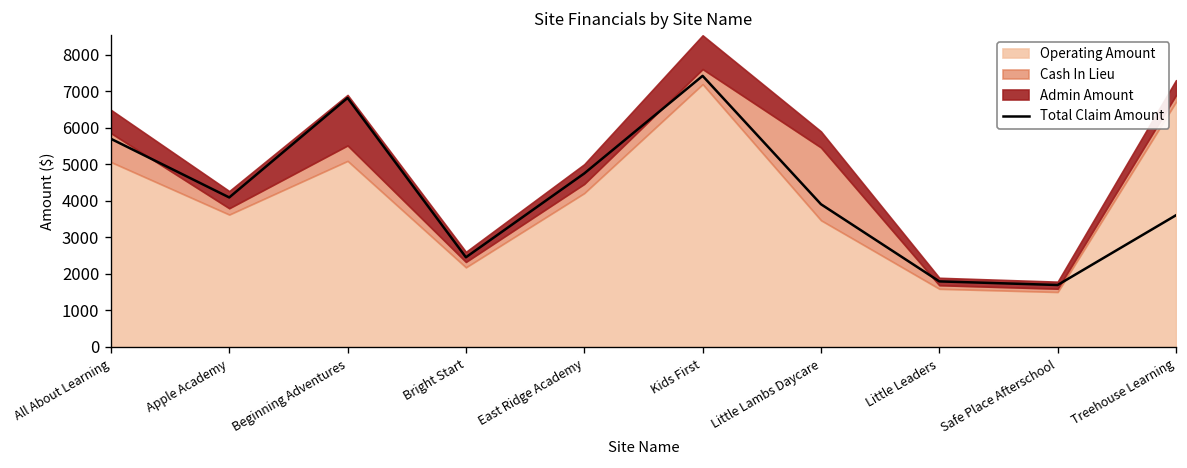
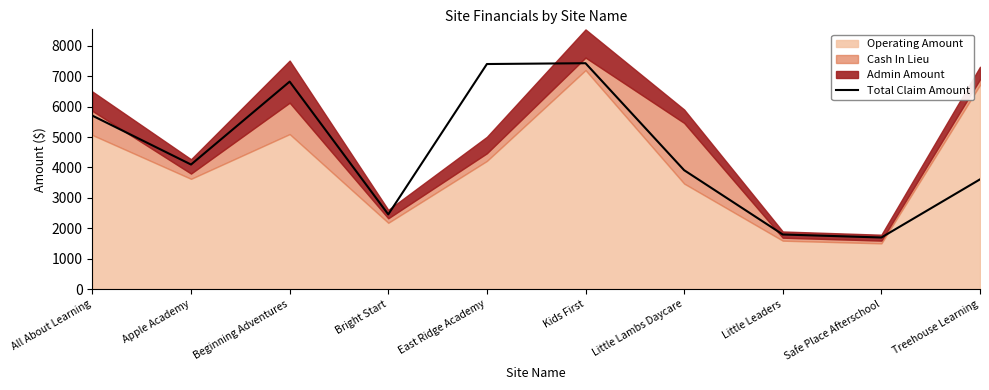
Cash In Lieu, Beginning Adventures: 400 -> 1000
Total Claim Amount, East Ridge Academy: 4800 -> 7400
